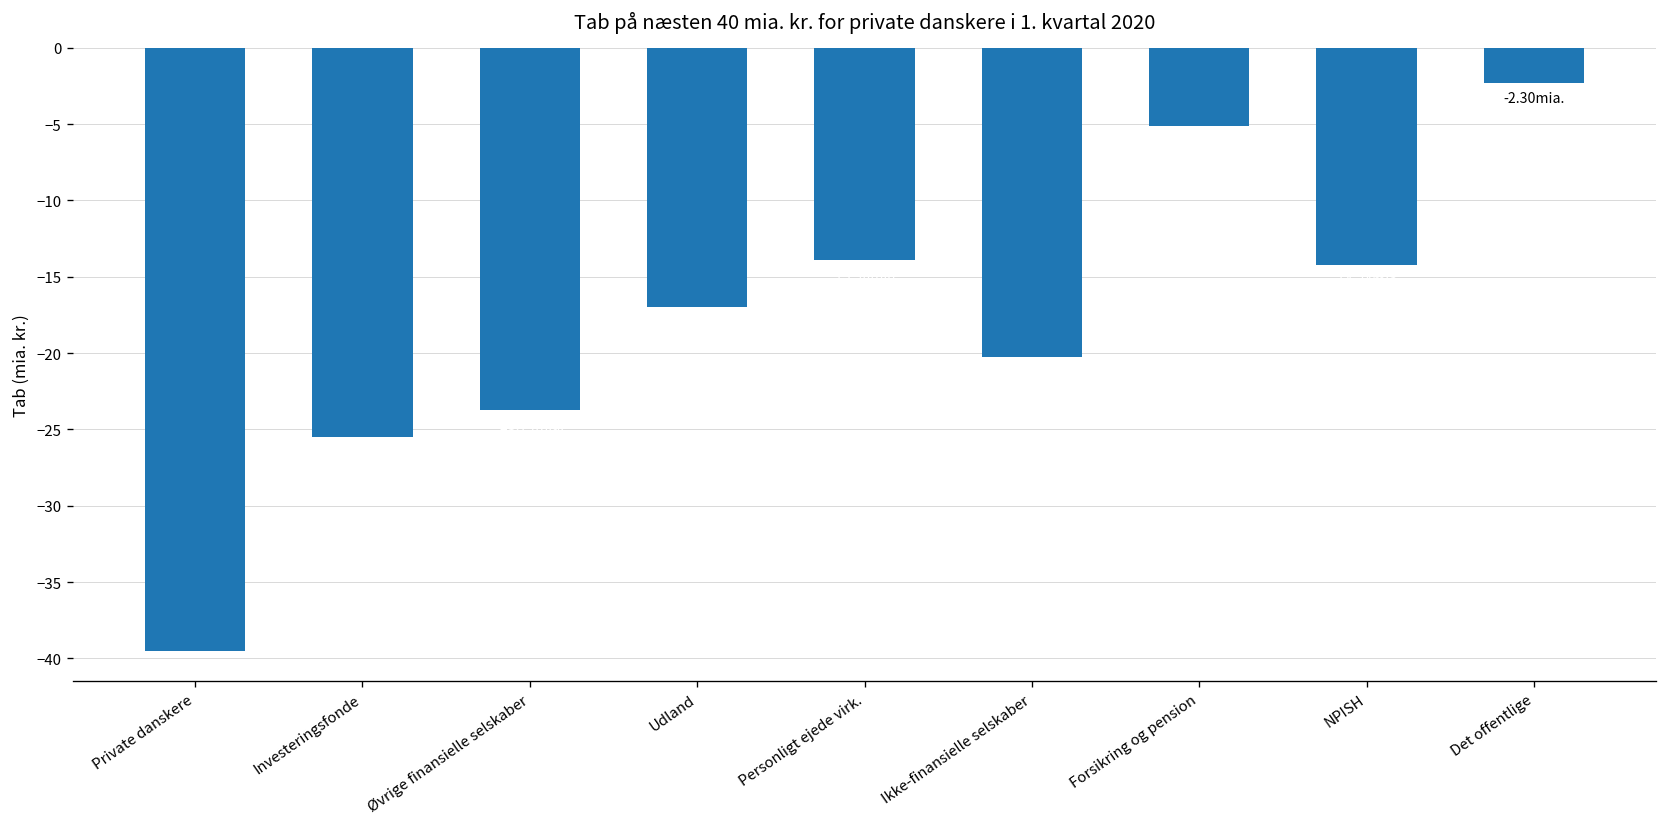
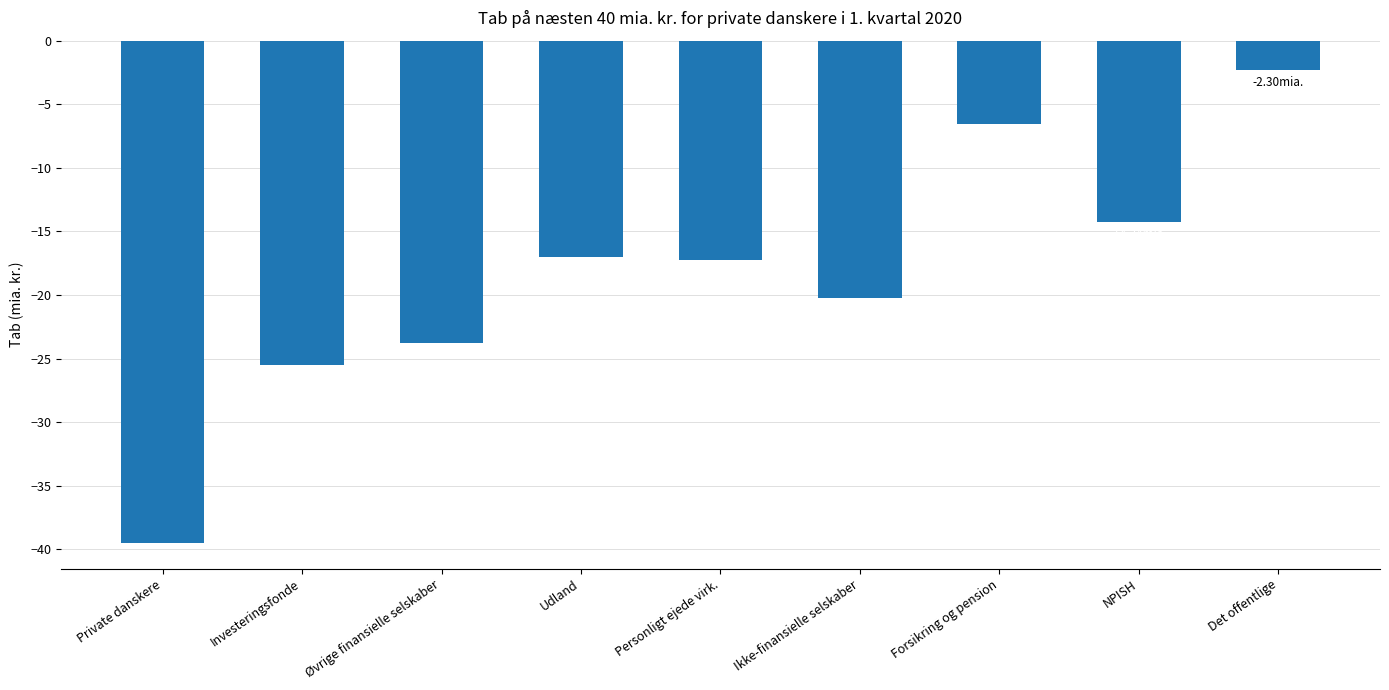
Personligt ejede virk.: -13.9 -> -17.2
Forsikring og pension: -5.1 -> -6.6
